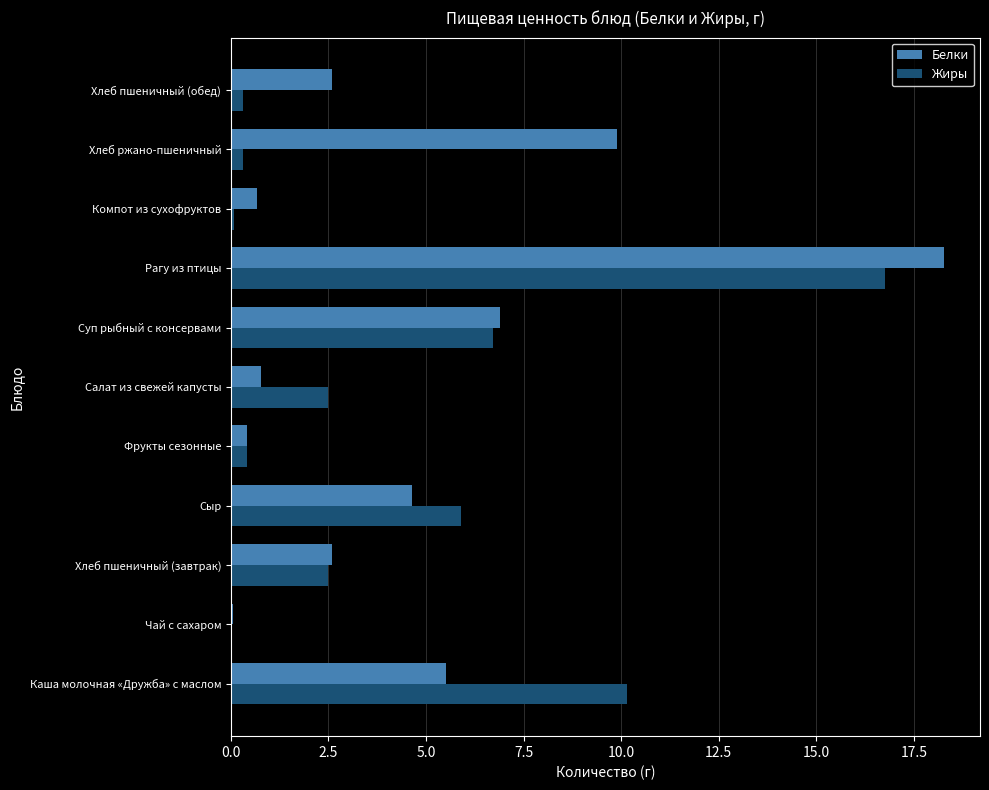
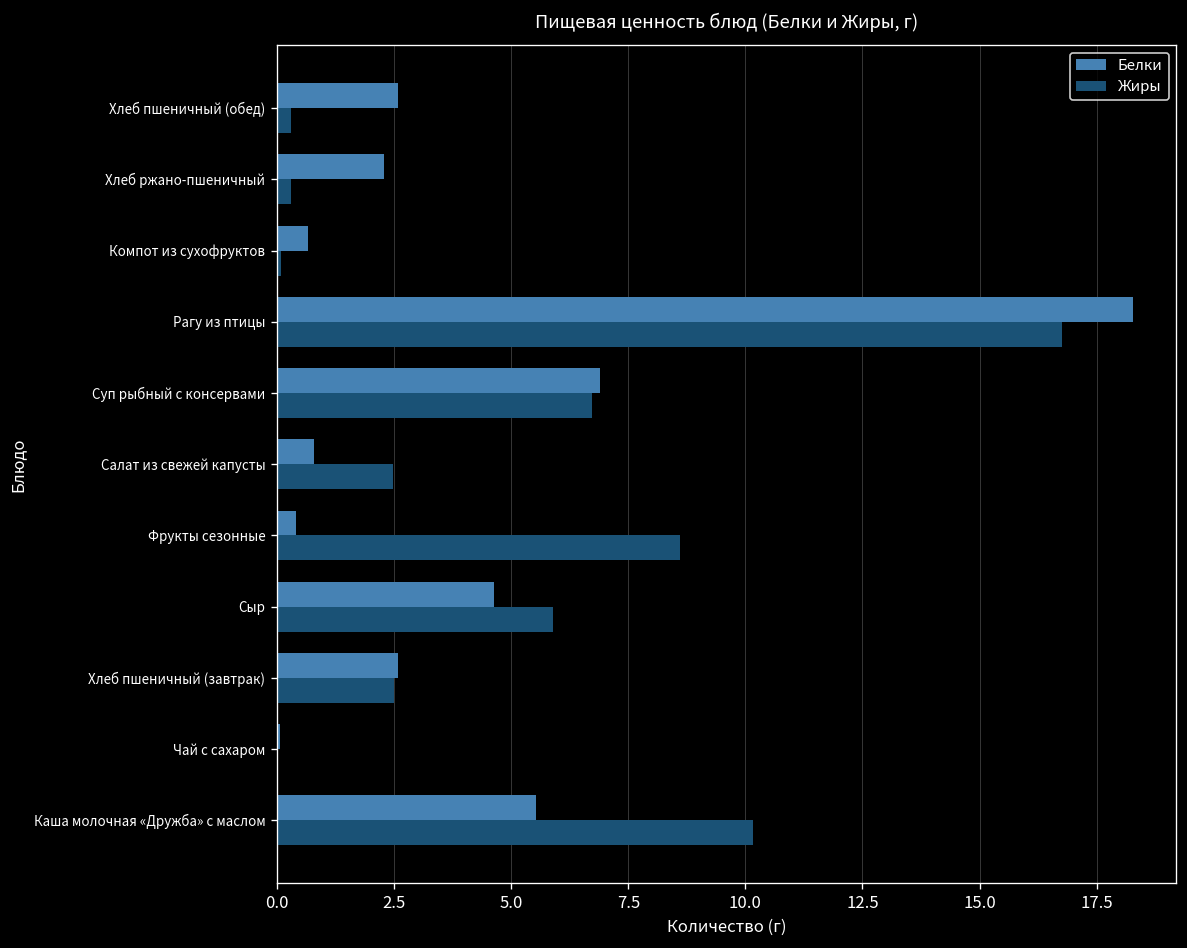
Белки, Хлеб ржано-пшеничный: 9.9 -> 2.3
Жиры, Фрукты сезонные: 0.4 -> 8.6
